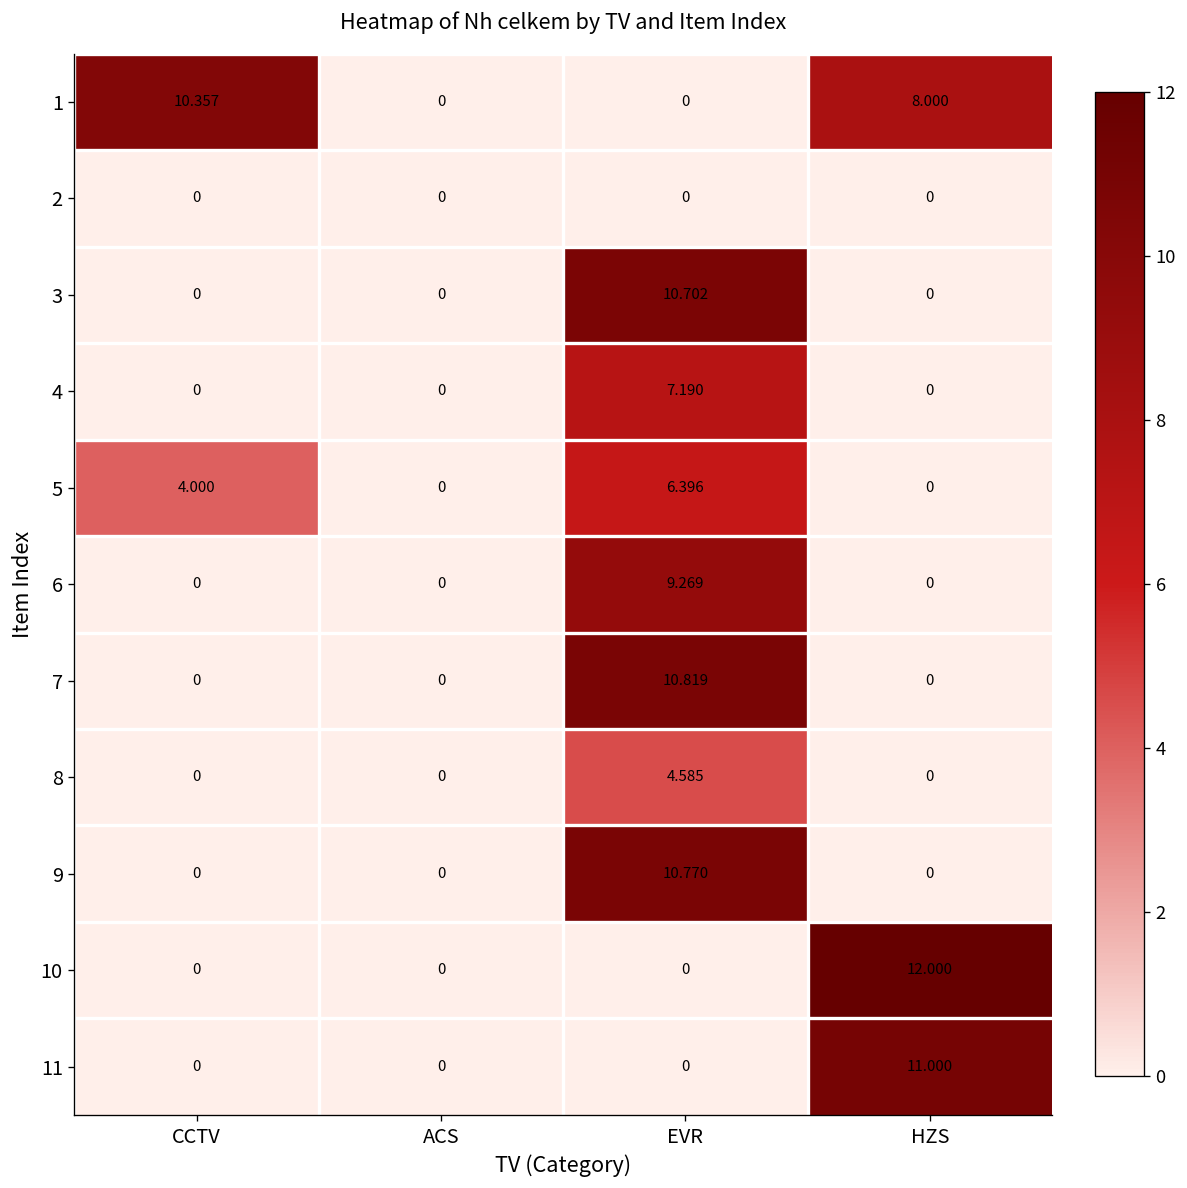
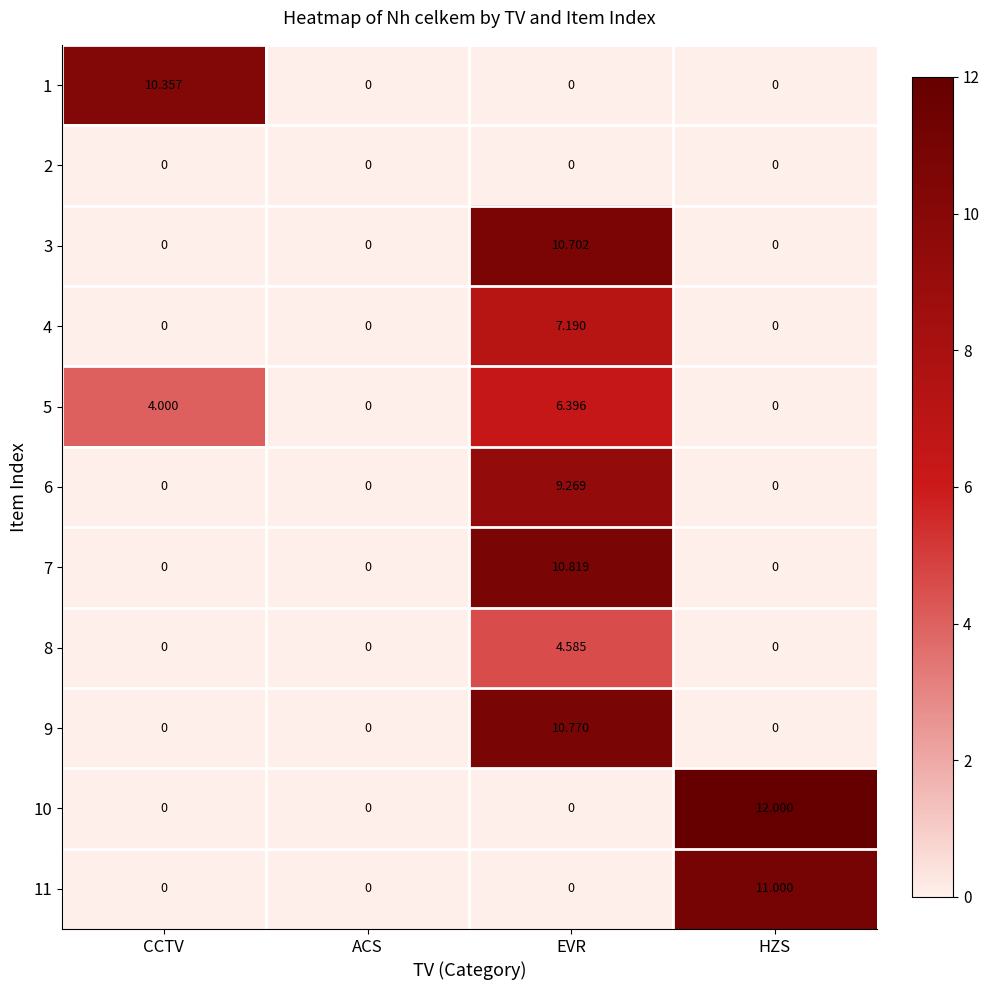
1, HZS: 8.000 -> 0
